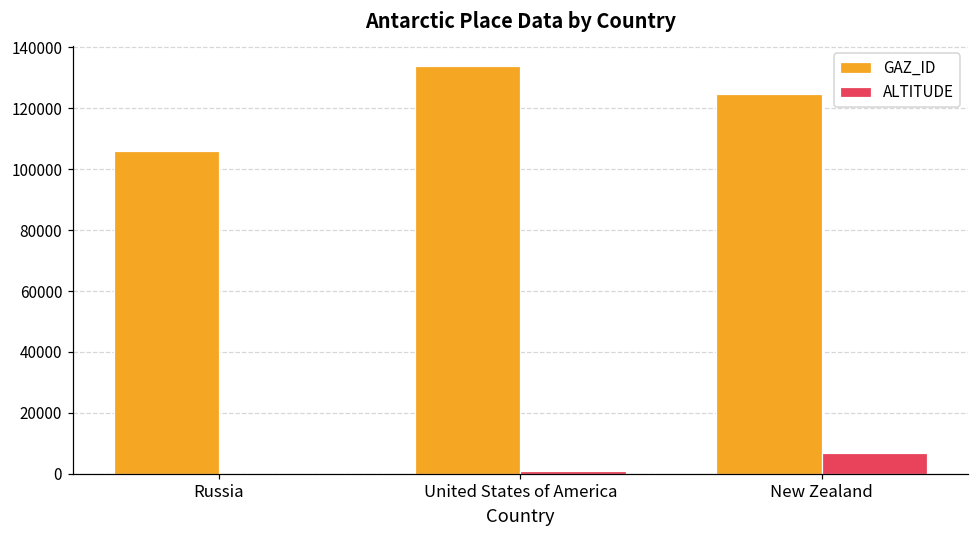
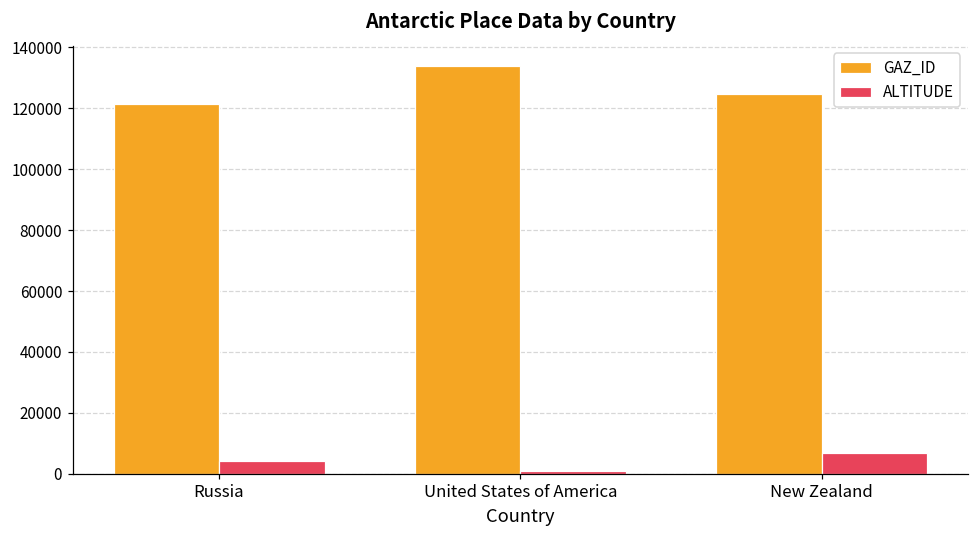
GAZ_ID, Russia: 106000 -> 121000
ALTITUDE, Russia: 0 -> 4000
